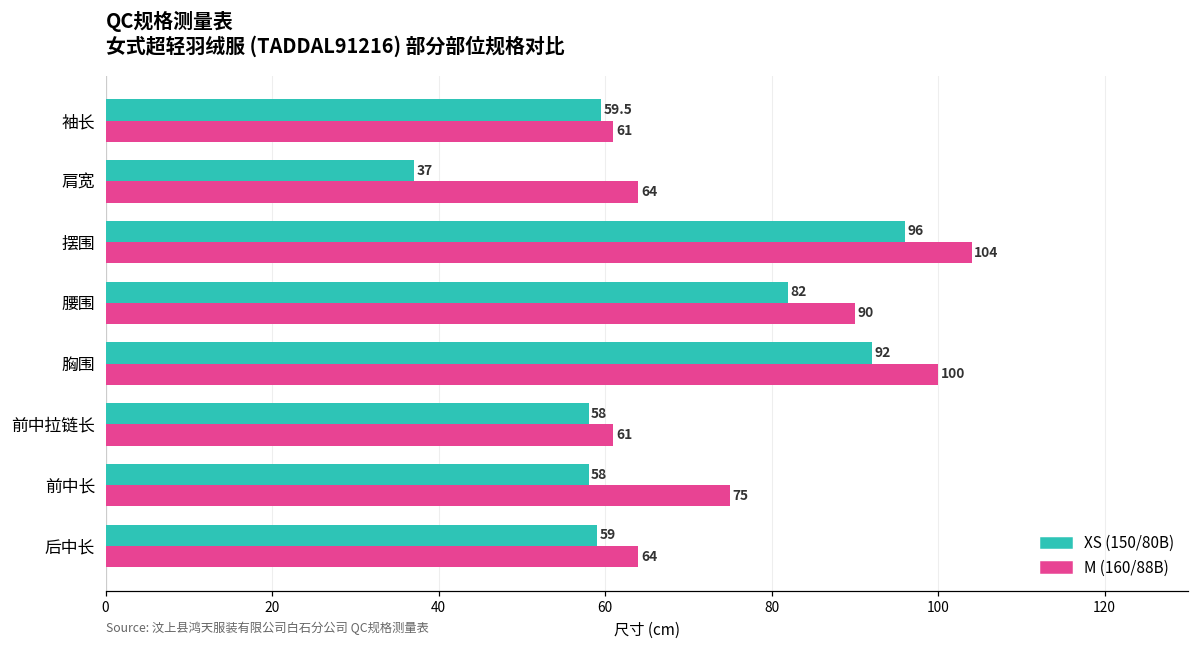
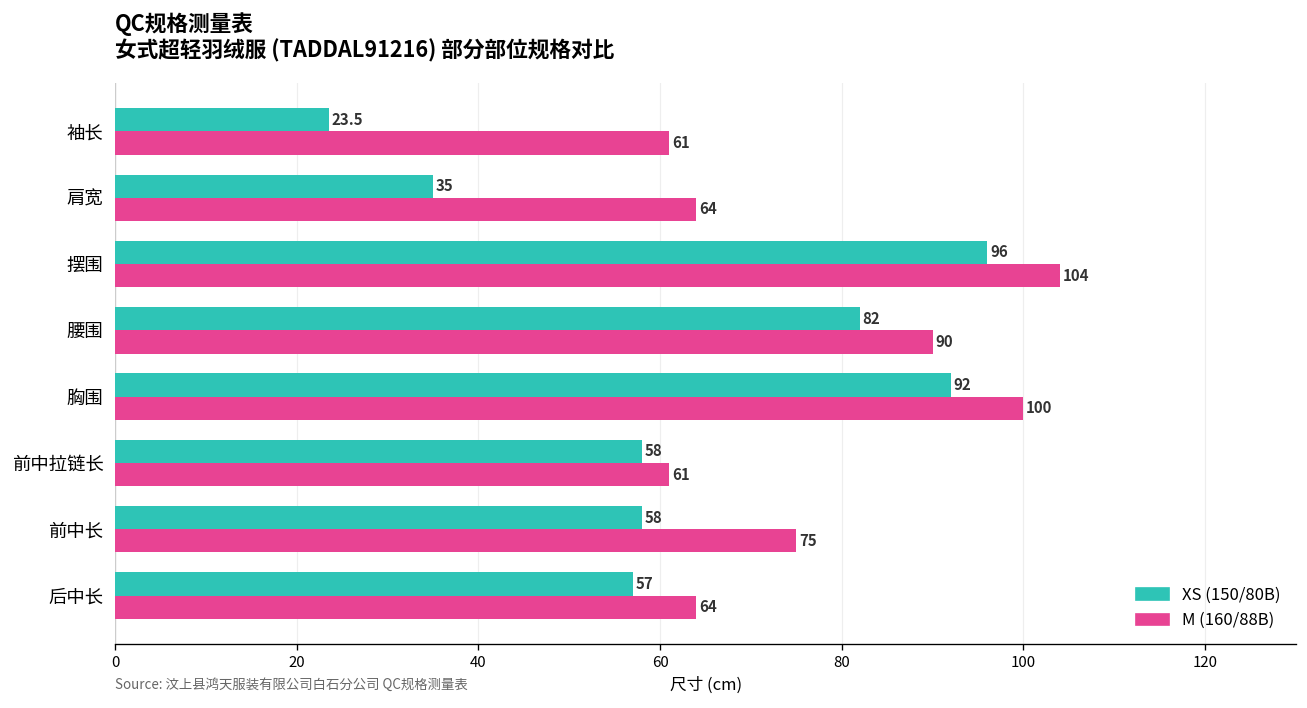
XS (150/80B), 袖长: 59.5 -> 23.5
XS (150/80B), 肩宽: 37 -> 35
XS (150/80B), 后中长: 59 -> 57
